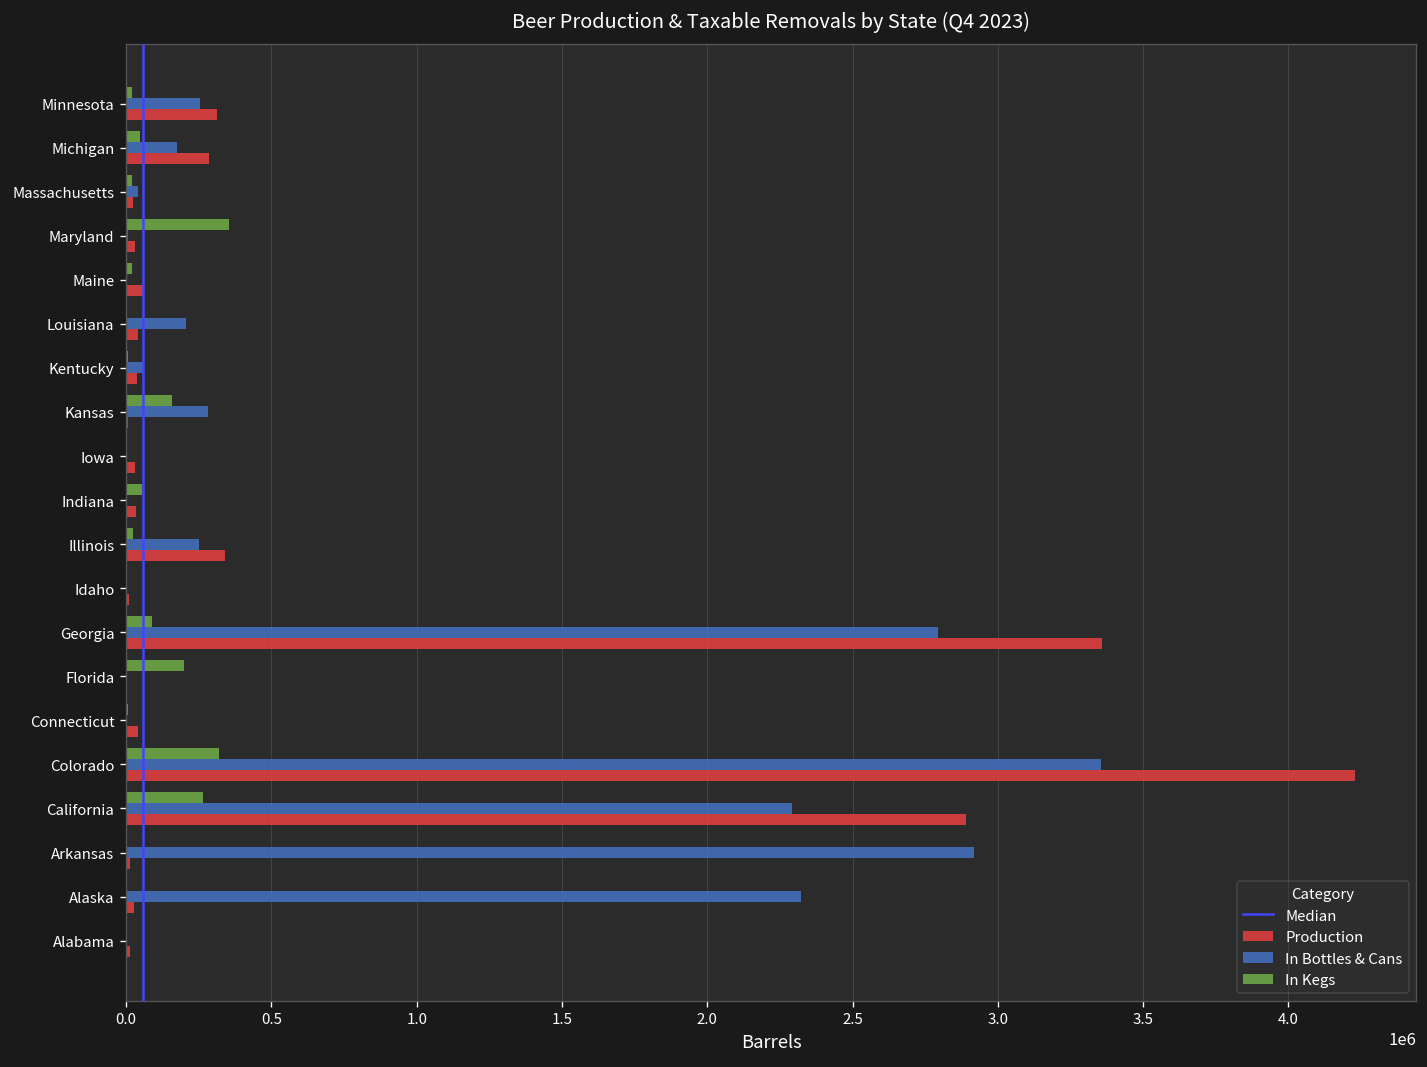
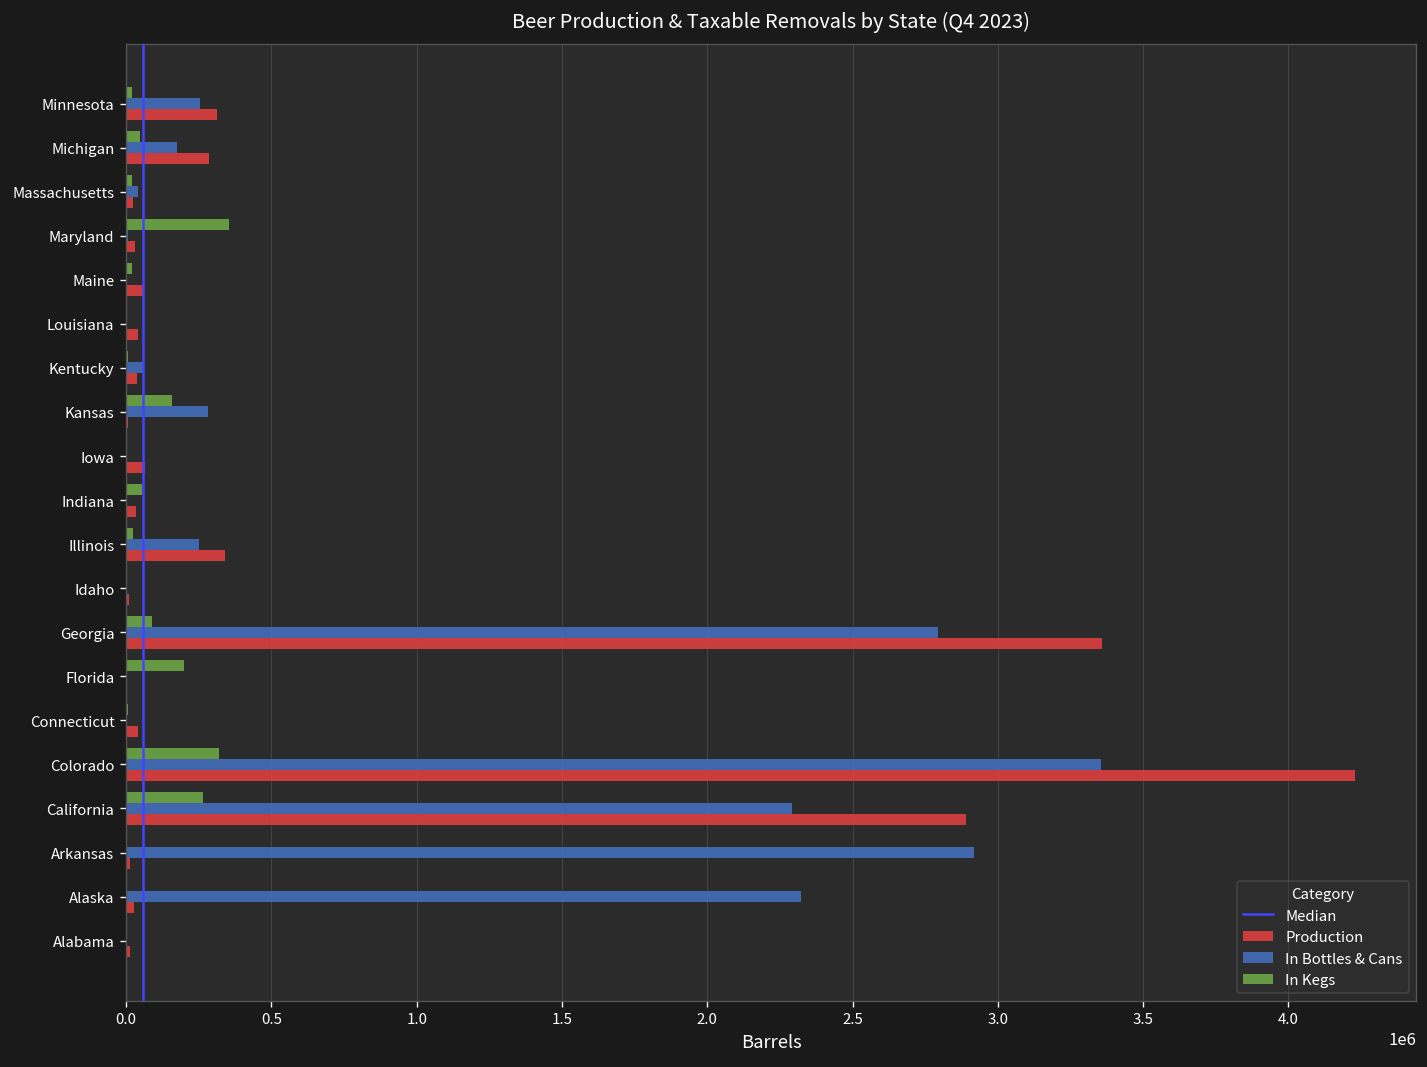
In Bottles & Cans, Louisiana: 210000 -> 0
Production, Iowa: 30000 -> 60000
